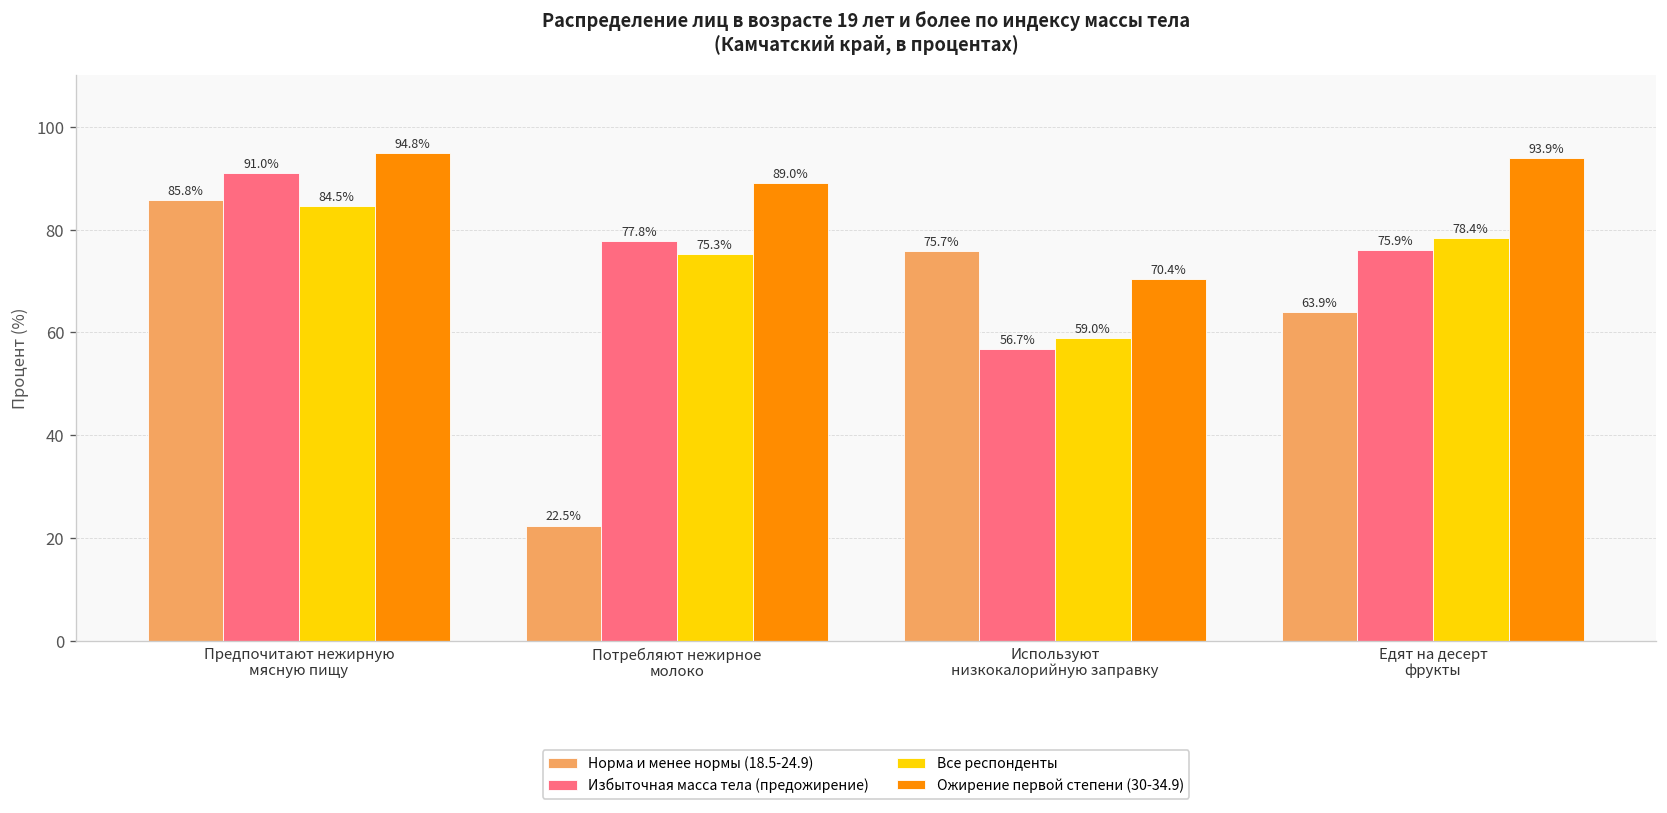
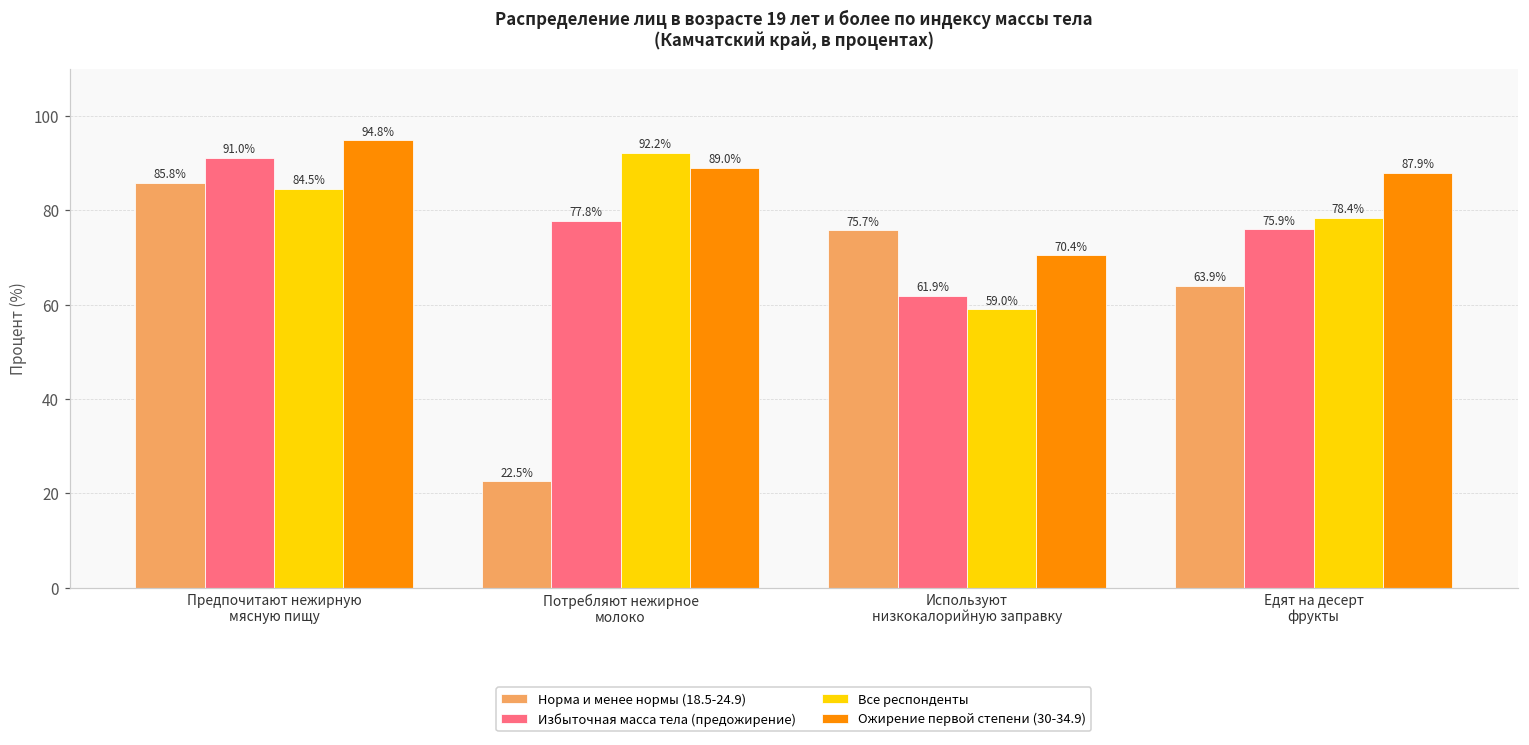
Все респонденты, Потребляют нежирное молоко: 75.3% -> 92.2%
Избыточная масса тела (предожирение), Используют низкокалорийную заправку: 56.7% -> 61.9%
Ожирение первой степени (30-34.9), Едят на десерт фрукты: 93.9% -> 87.9%
